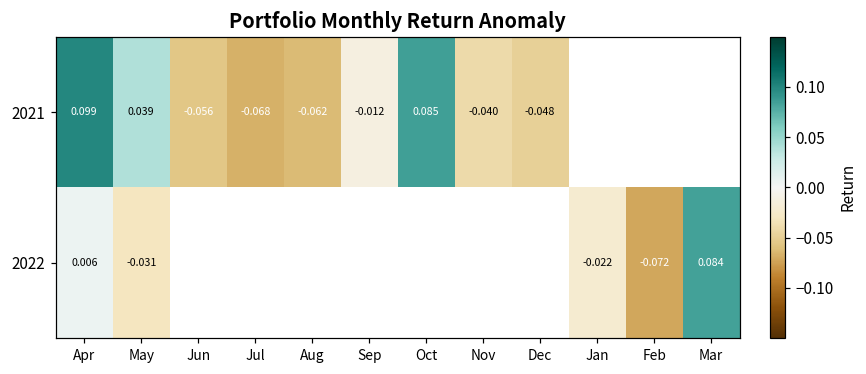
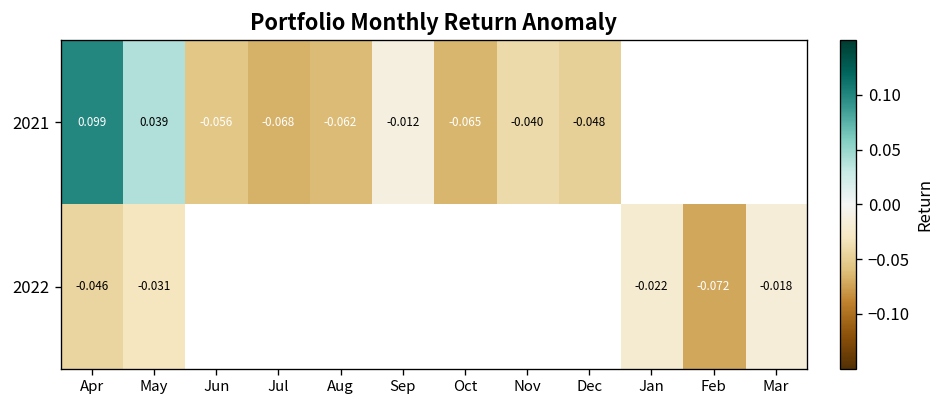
2021, Oct: 0.085 -> -0.065
2022, Apr: 0.006 -> -0.046
2022, Mar: 0.084 -> -0.018
